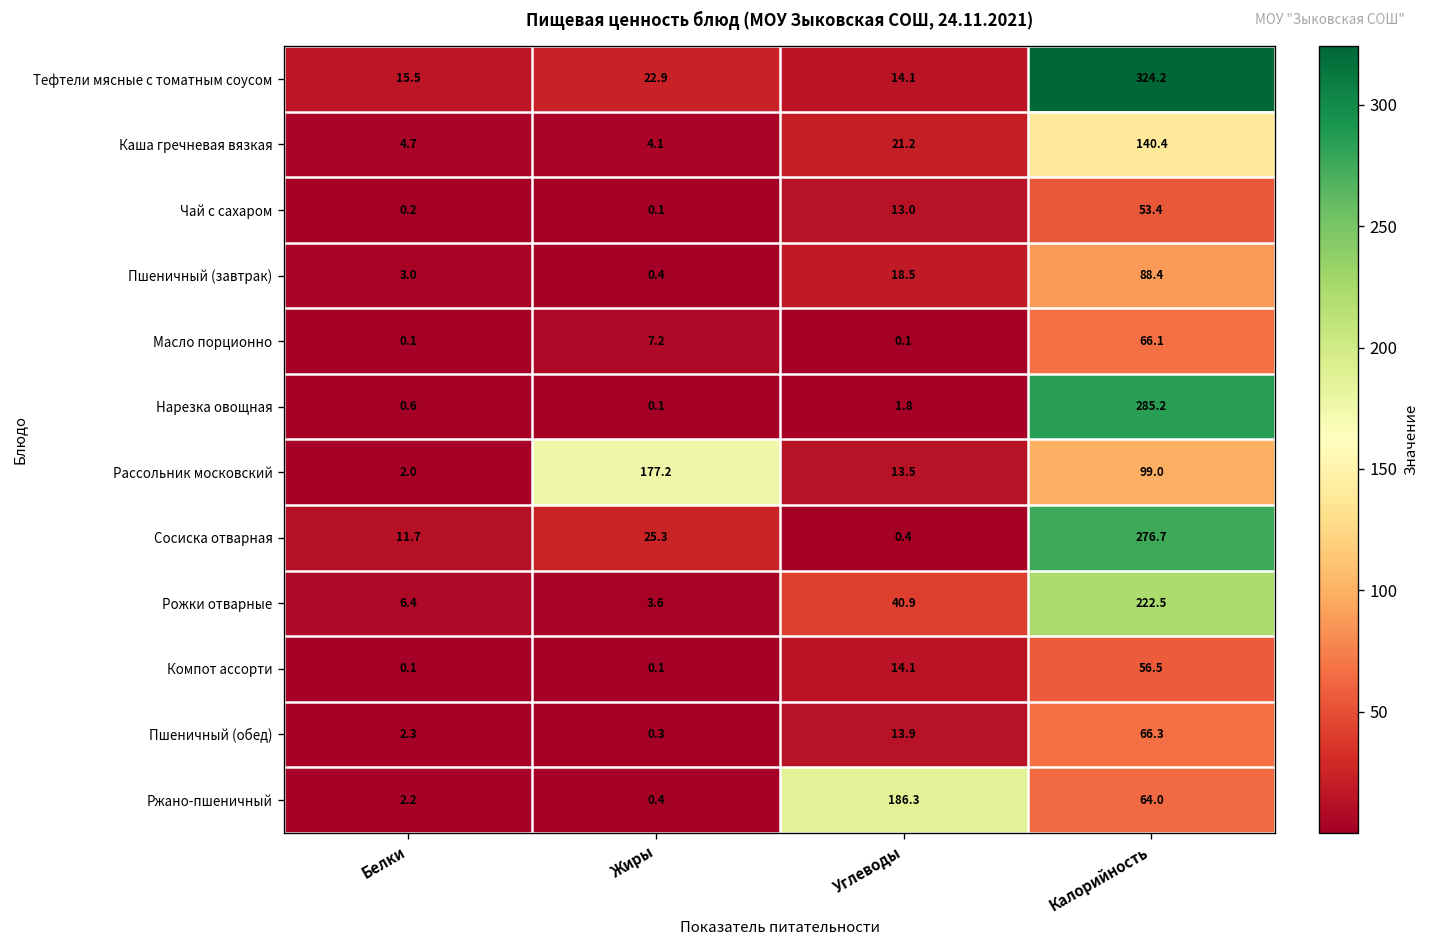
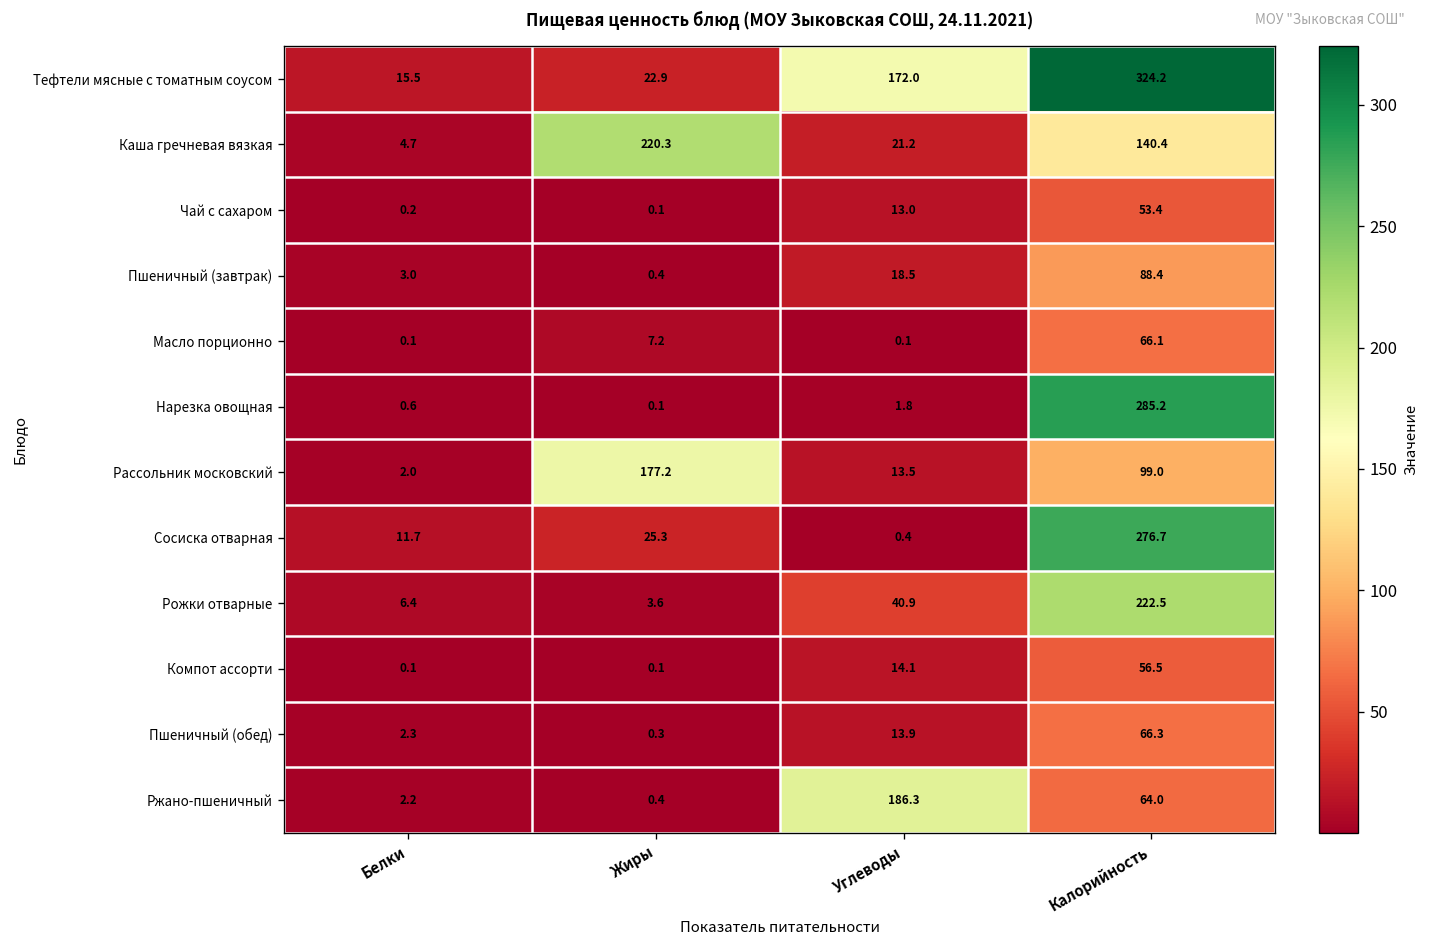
Тефтели мясные с томатным соусом, Углеводы: 14.1 -> 172.0
Каша гречневая вязкая, Жиры: 4.1 -> 220.3
